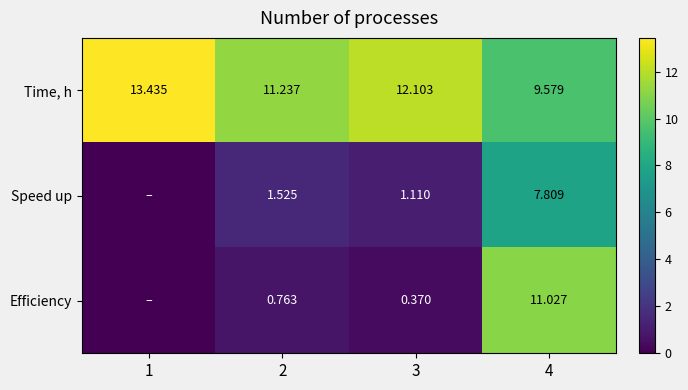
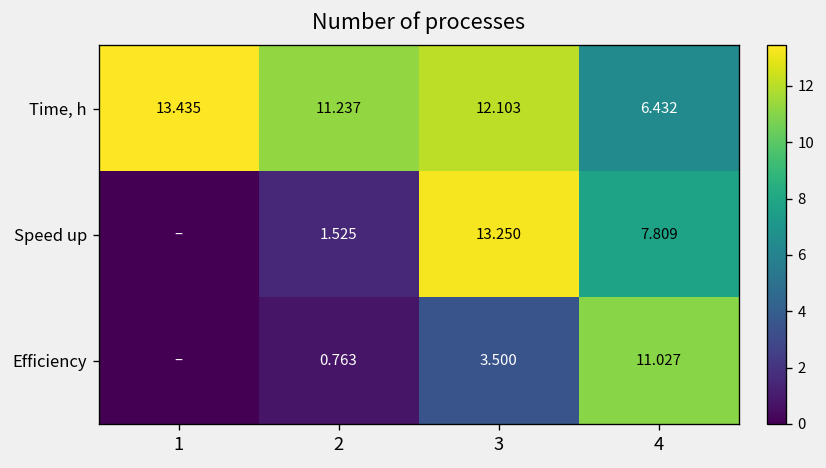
Time, h, 4: 9.579 -> 6.432
Speed up, 3: 1.110 -> 13.250
Efficiency, 3: 0.370 -> 3.500
